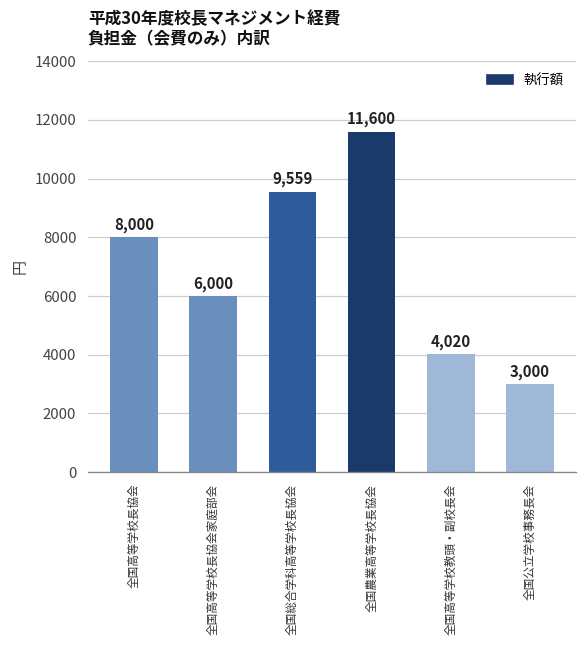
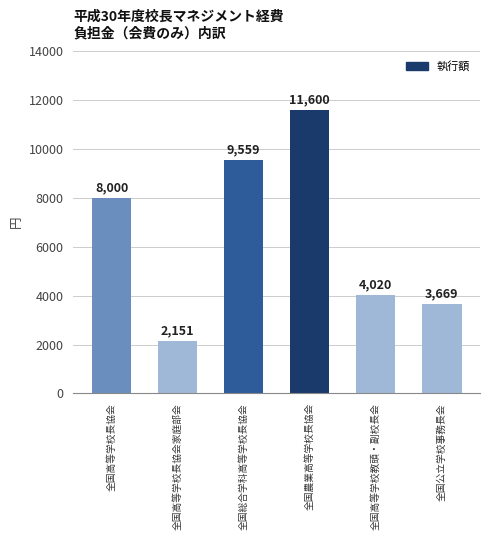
全国高等学校長協会家庭部会: 6,000 -> 2,151
全国公立学校事務長会: 3,000 -> 3,669
